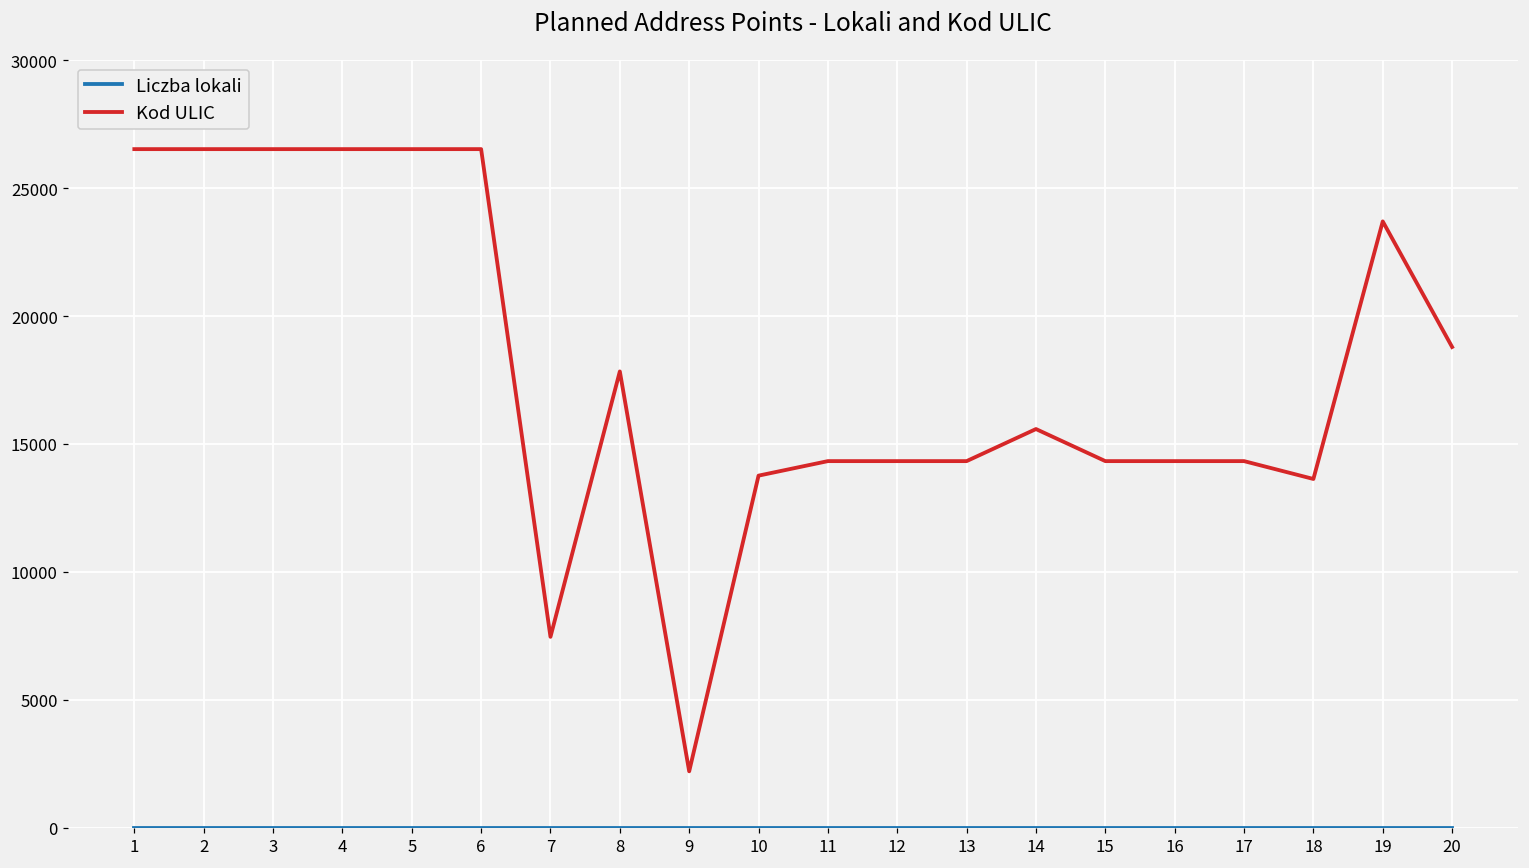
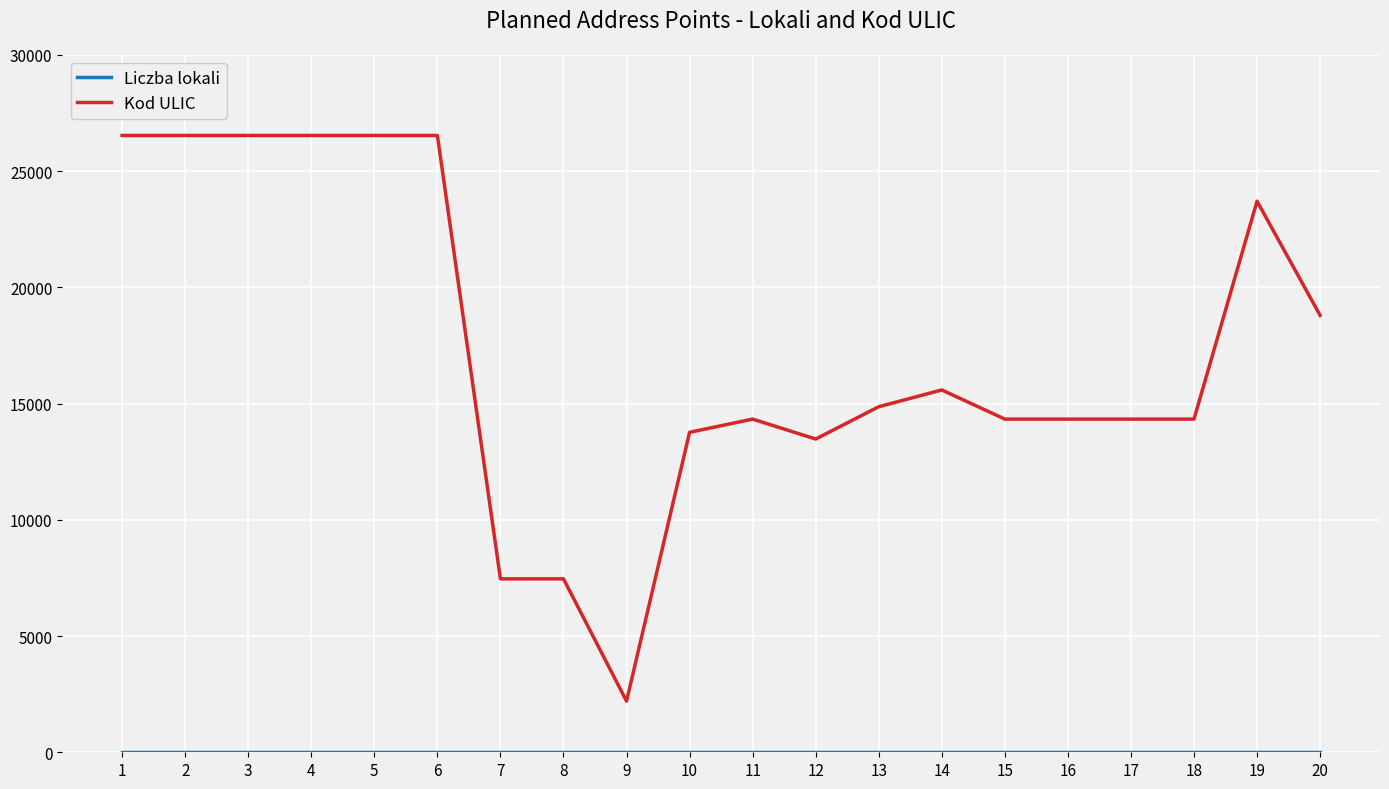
Kod ULIC, 8: 17800 -> 7500
Kod ULIC, 12: 14300 -> 13500
Kod ULIC, 13: 14300 -> 14900
Kod ULIC, 18: 13600 -> 14300
